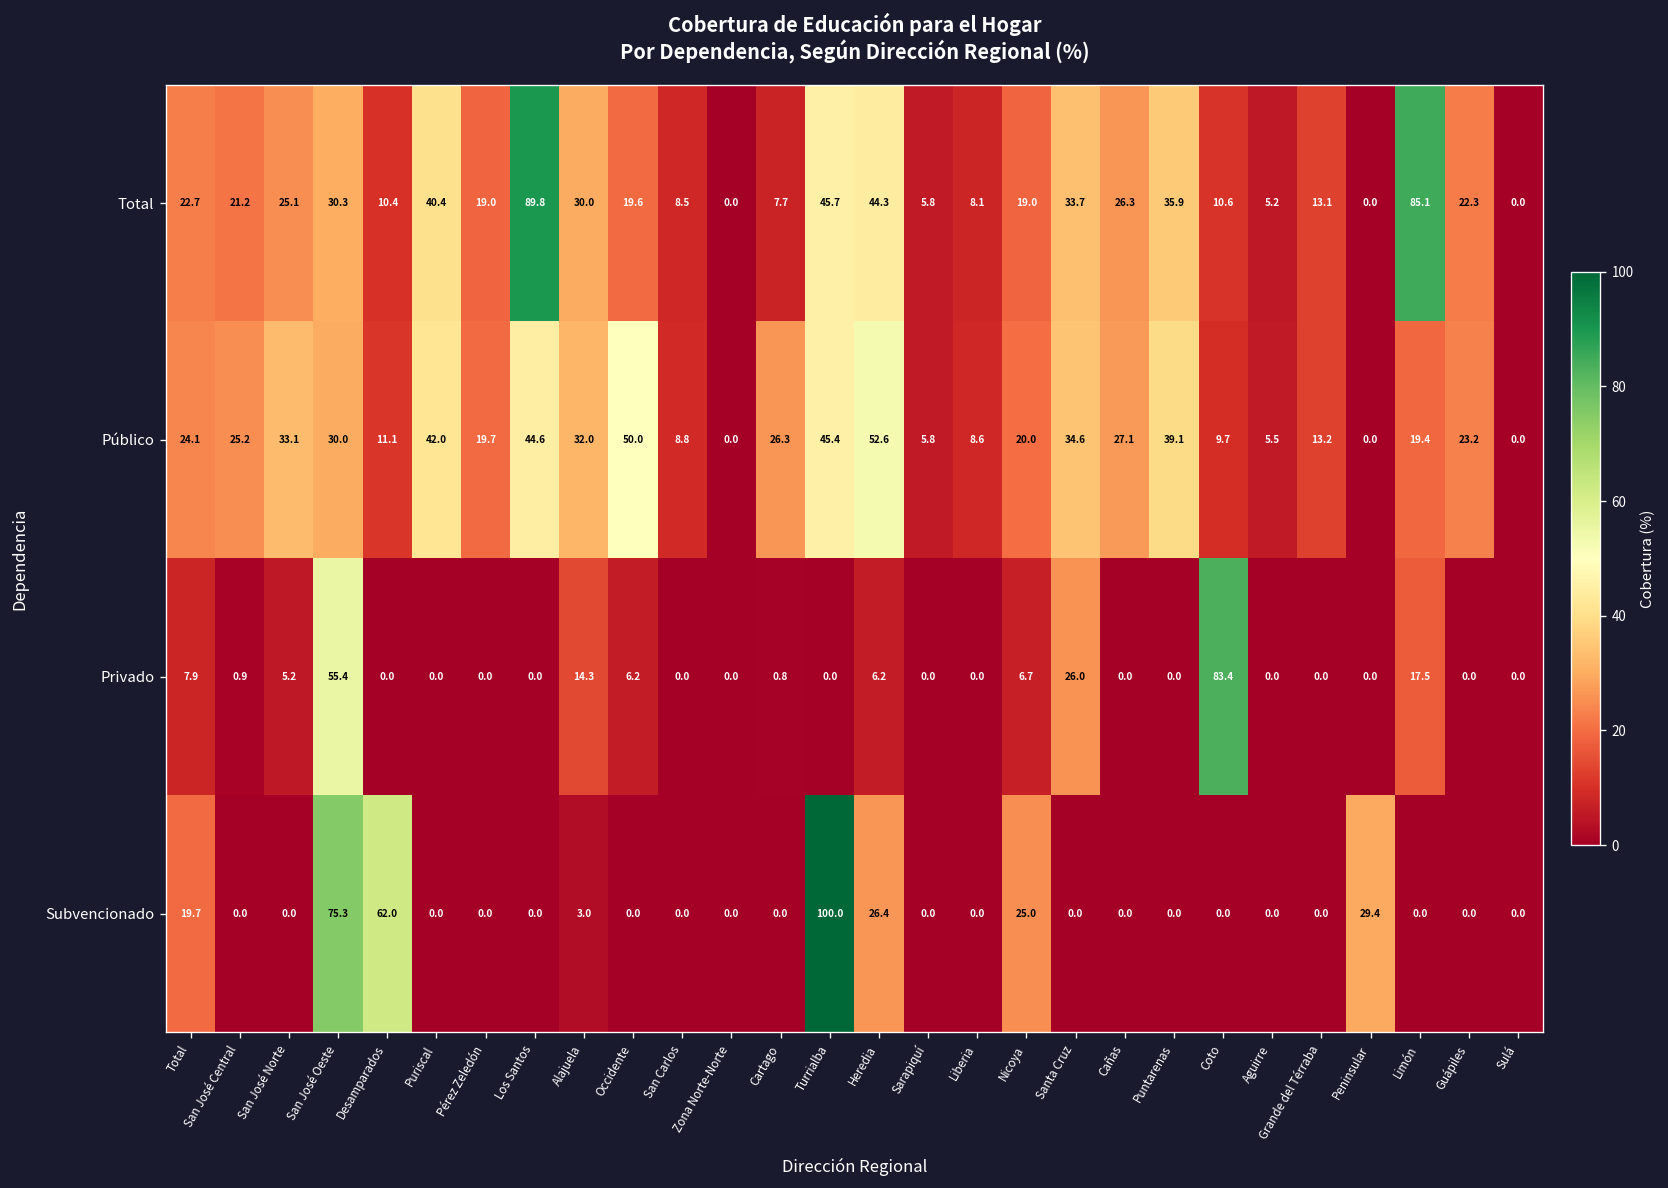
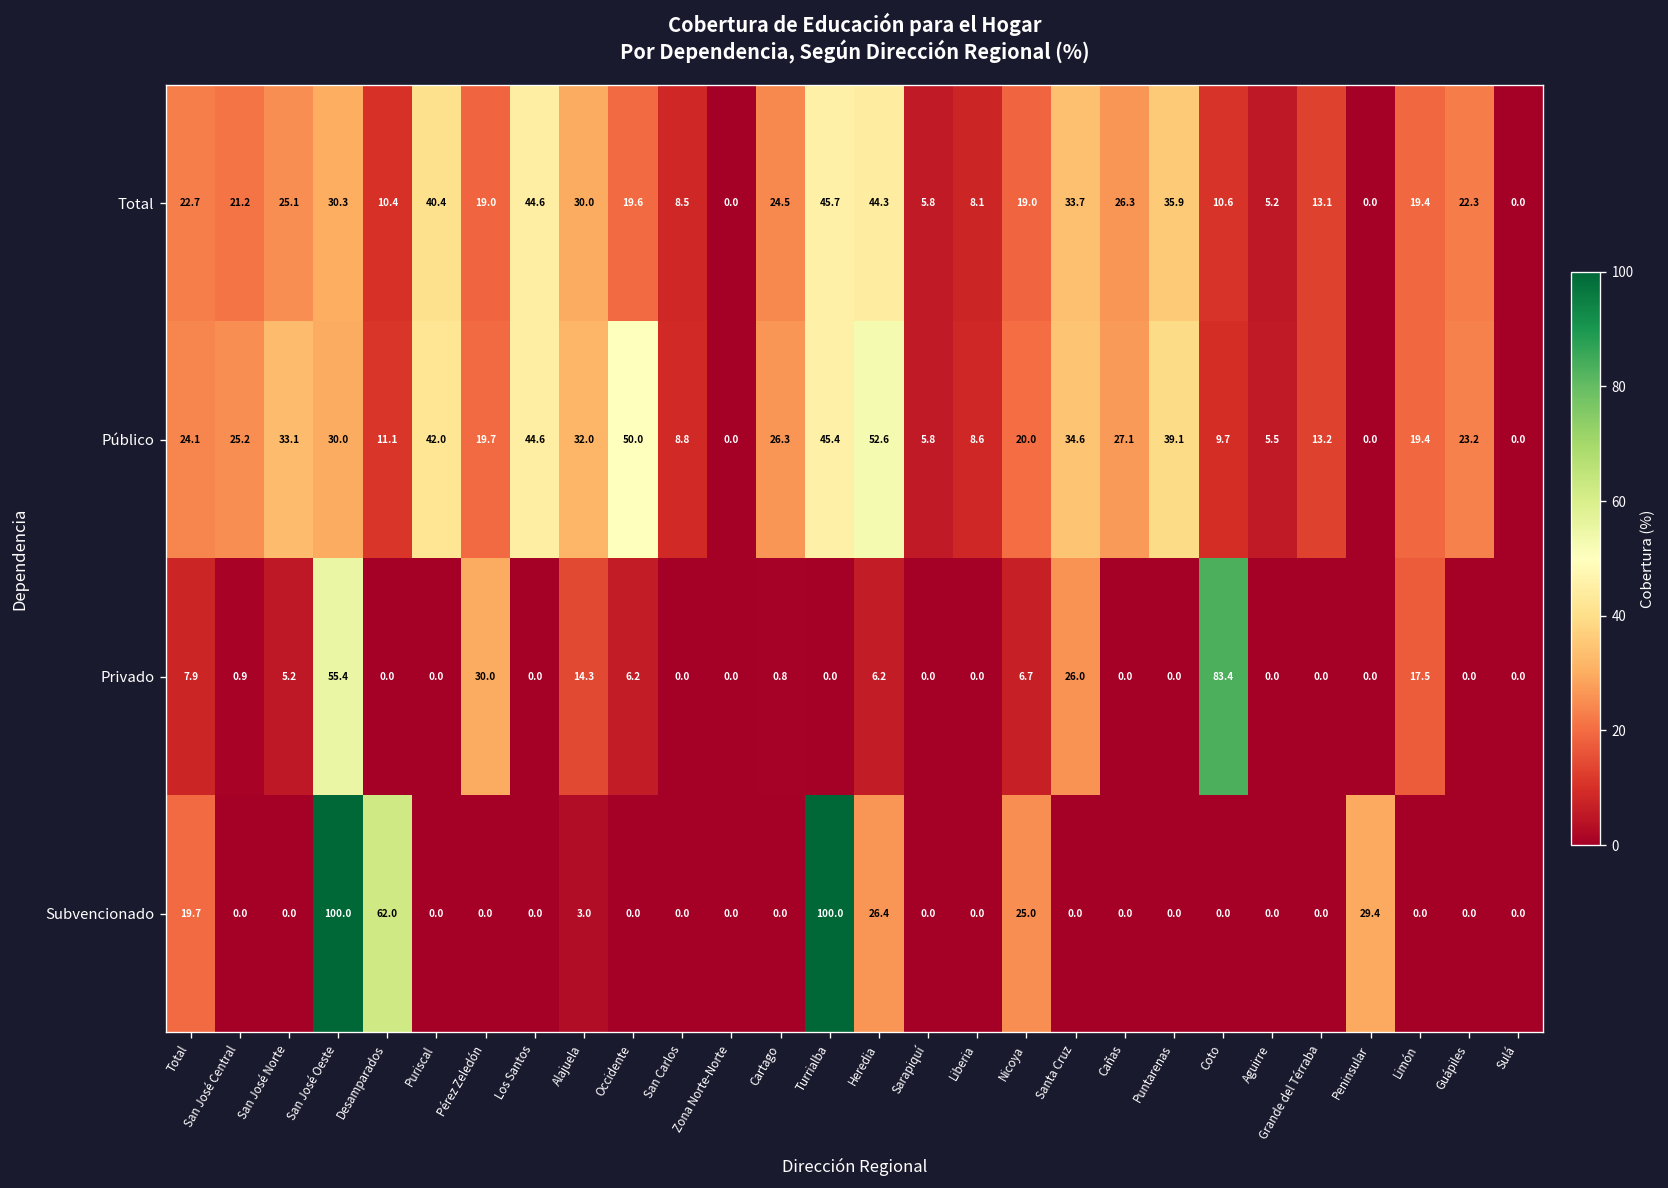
Total, Los Santos: 89.8 -> 44.6
Total, Cartago: 7.7 -> 24.5
Total, Limón: 85.1 -> 19.4
Privado, Pérez Zeledón: 0.0 -> 30.0
Subvencionado, San José Oeste: 75.3 -> 100.0
